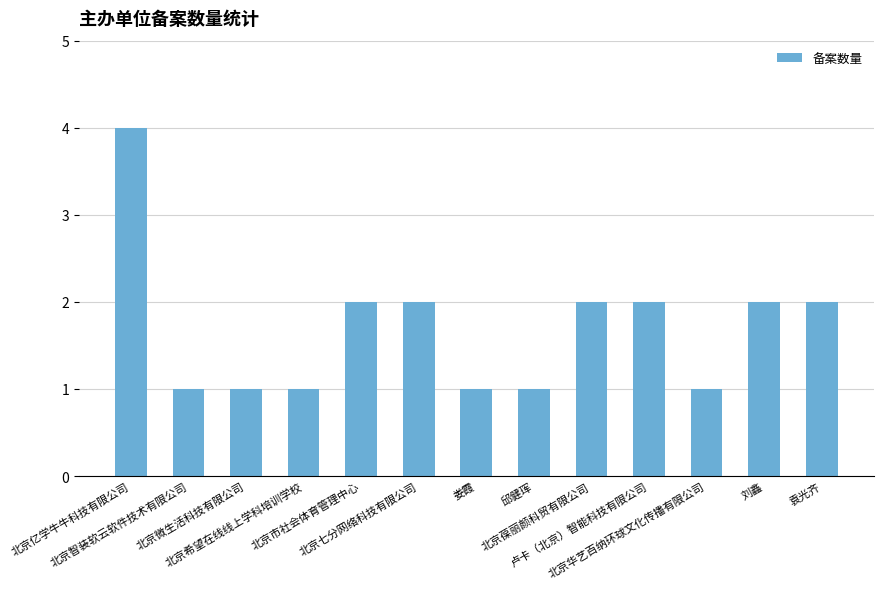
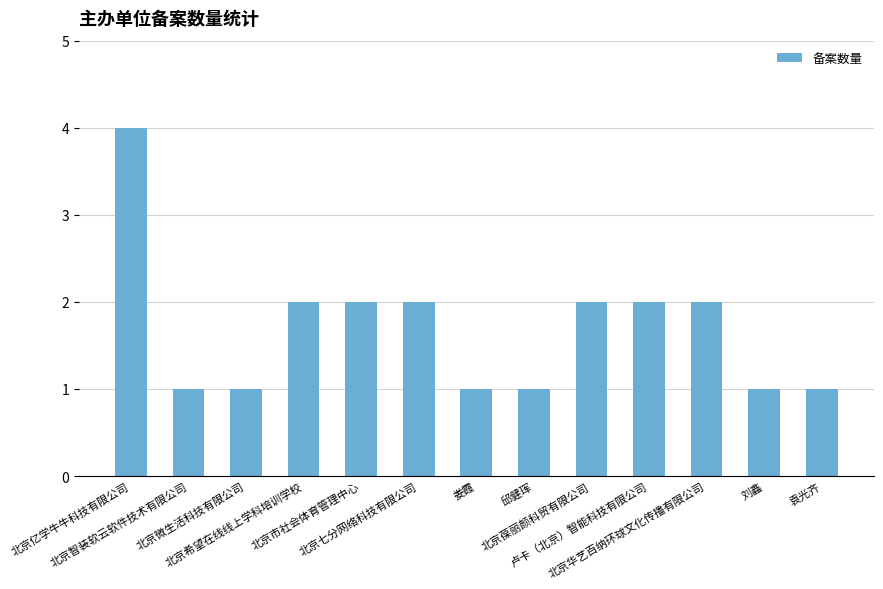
北京希望在线线上学科培训学校: 1 -> 2
北京华艺百纳环球文化传播有限公司: 1 -> 2
刘鑫: 2 -> 1
袁光齐: 2 -> 1
